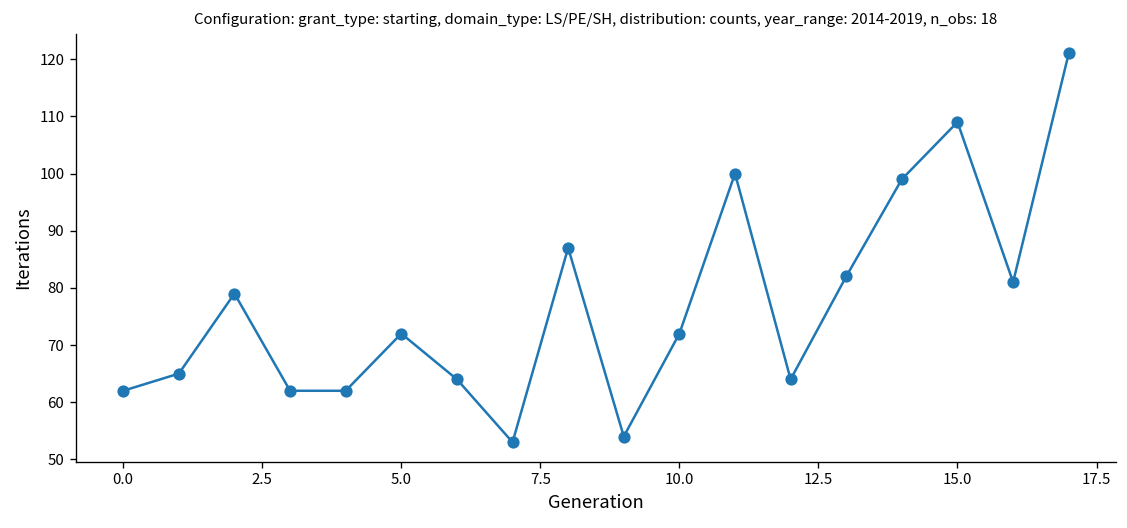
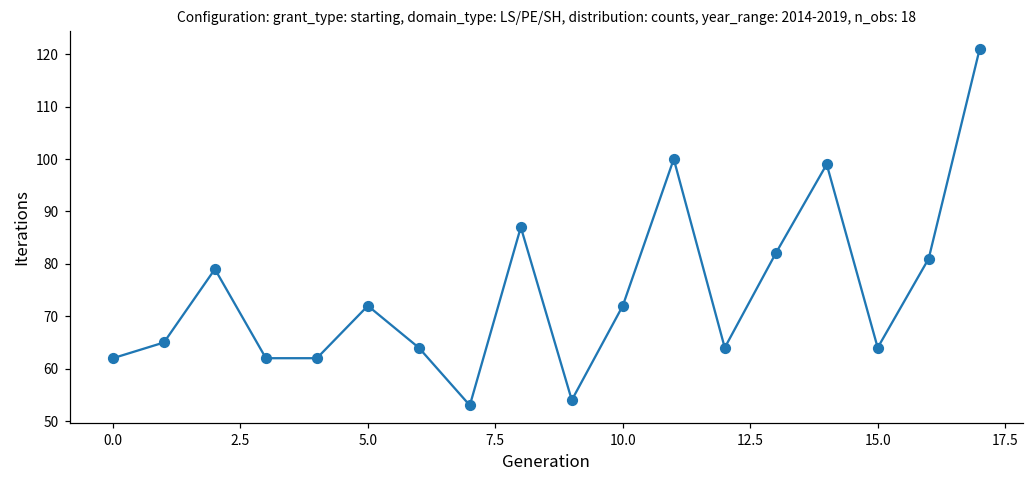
15.0: 109 -> 64
